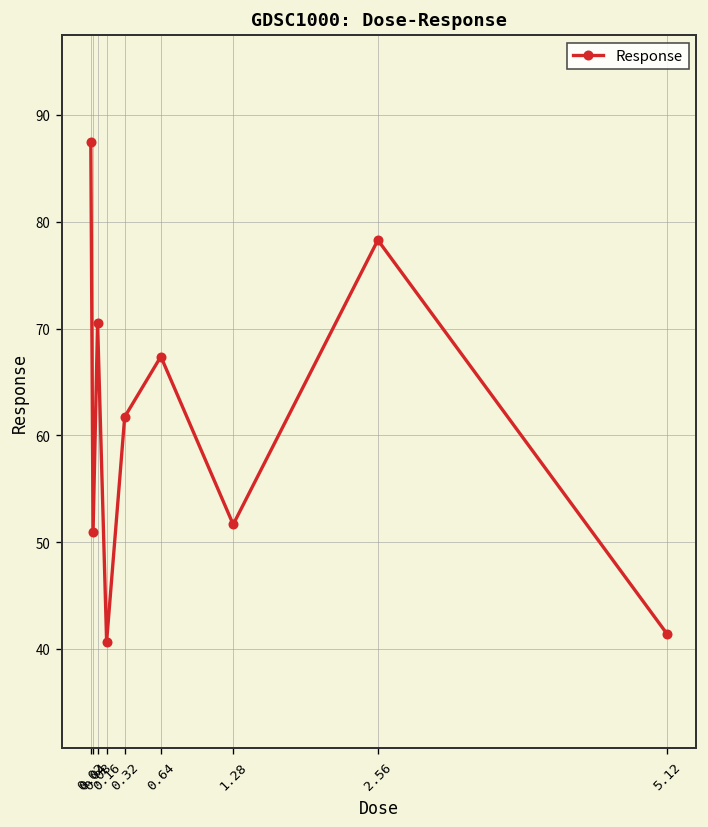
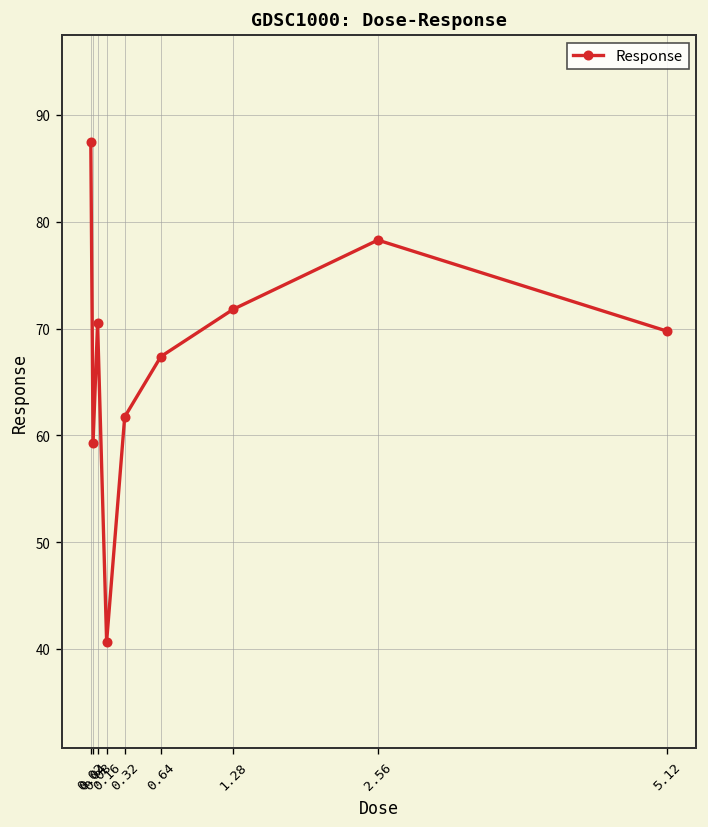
0.04: 51 -> 59
1.28: 52 -> 72
5.12: 41 -> 70
